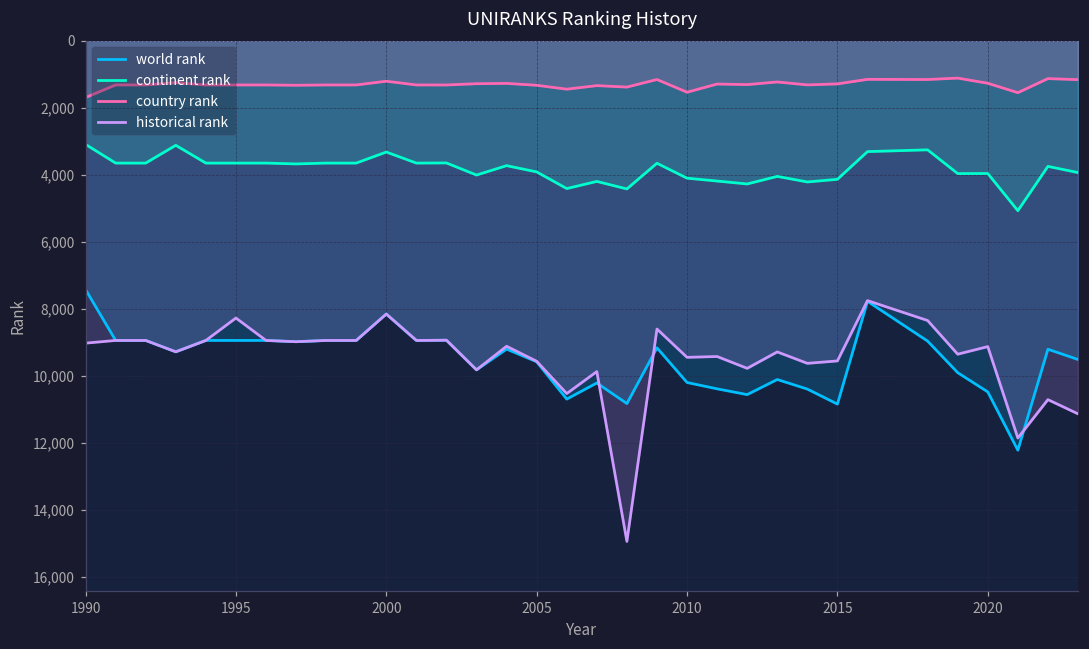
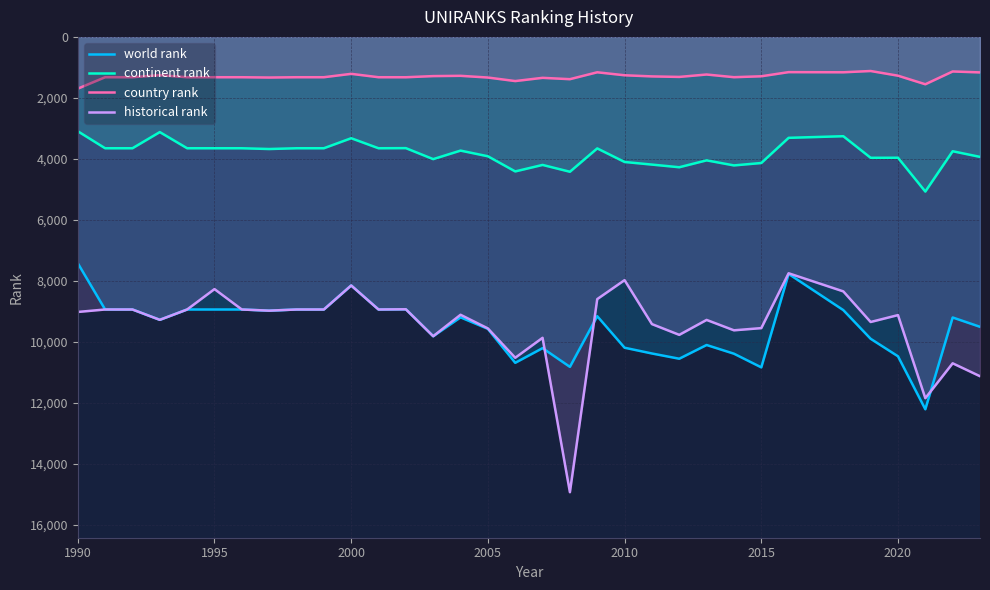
country rank, 2010: 1,500 -> 1,300
historical rank, 2010: 9,400 -> 8,000
